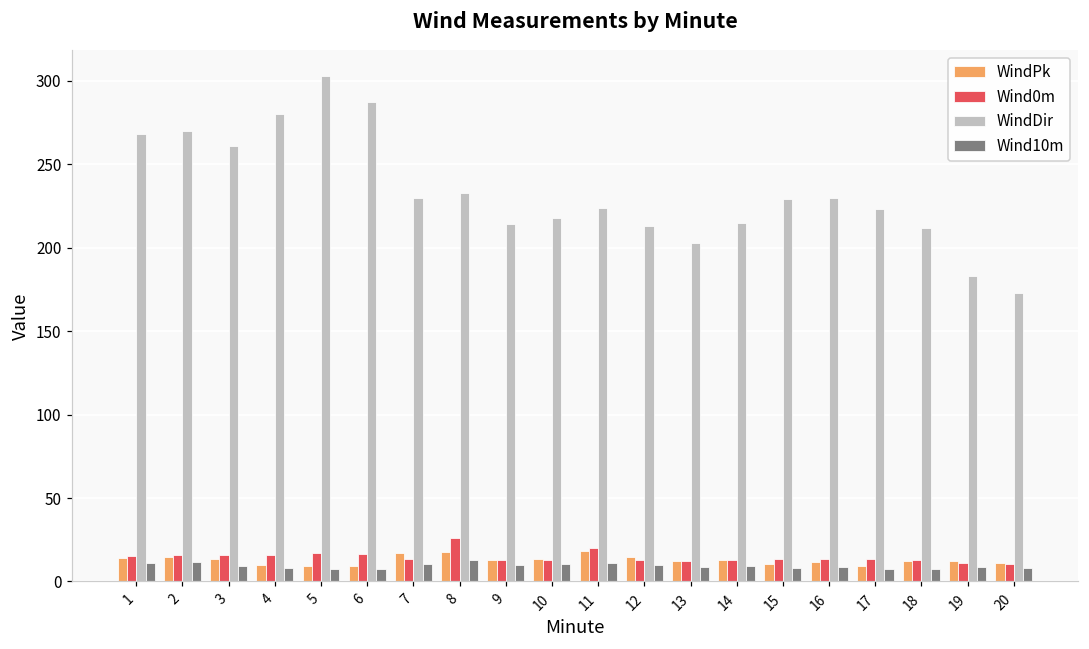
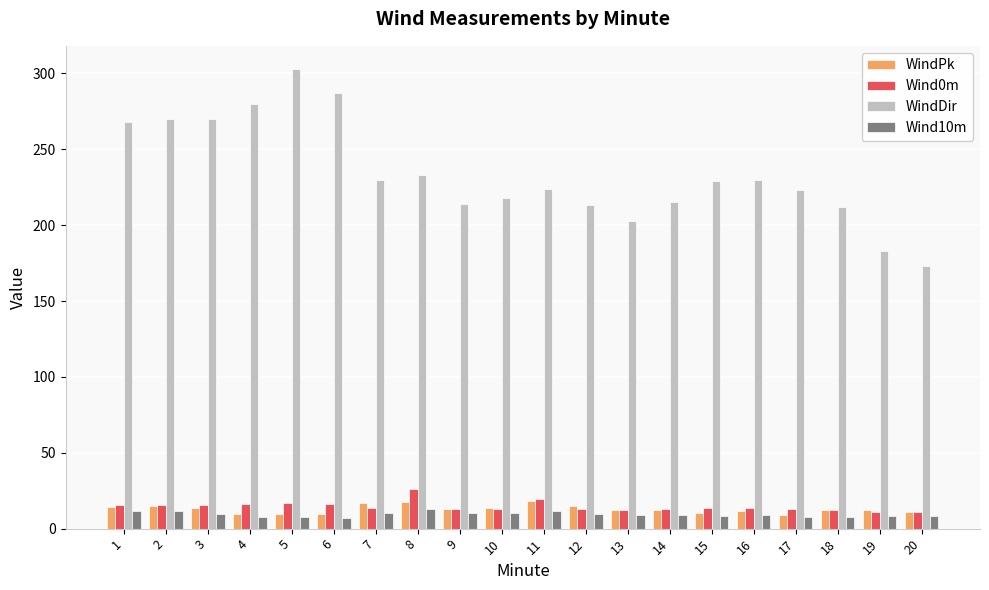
WindDir, 3: 261 -> 270
